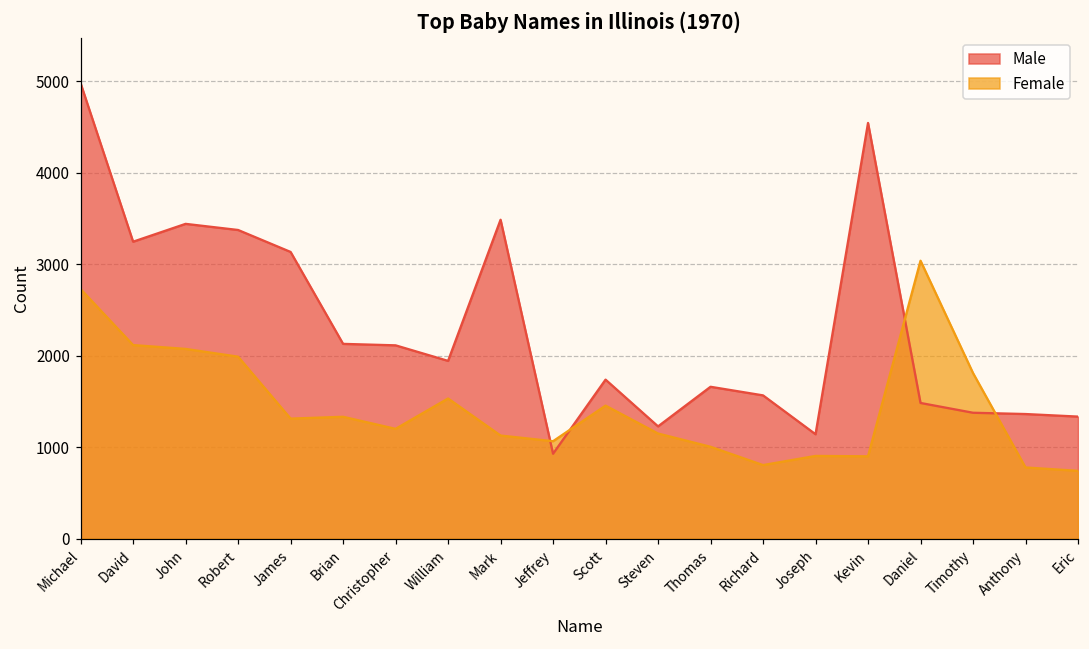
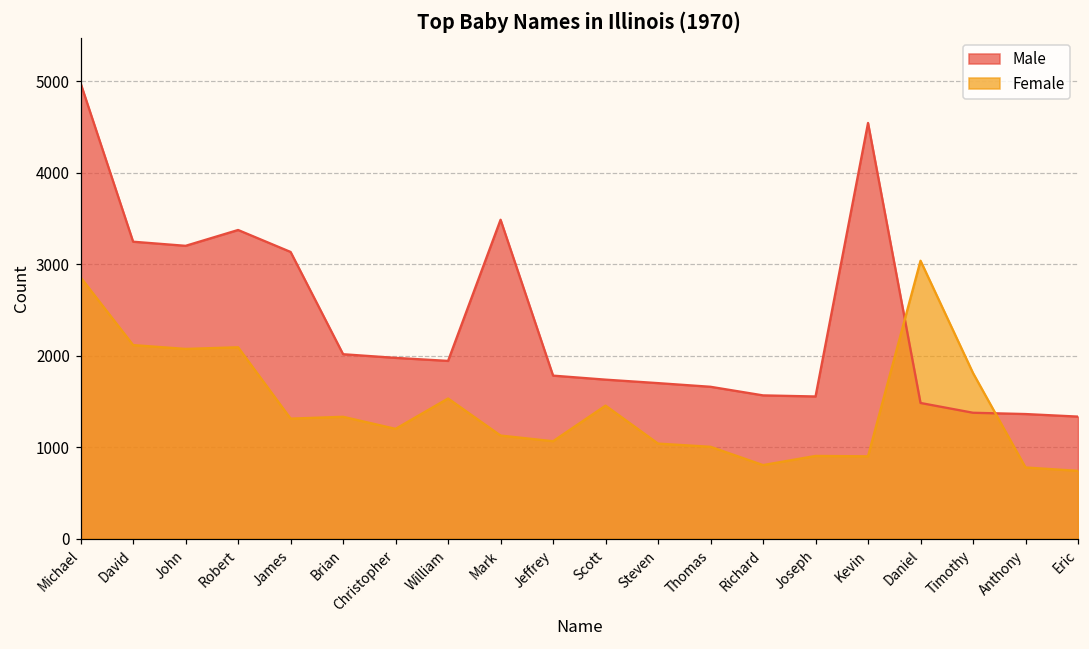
Female, Michael: 2700 -> 2900
Male, John: 3400 -> 3200
Female, Robert: 2000 -> 2100
Male, Brian: 2100 -> 2000
Male, Christopher: 2100 -> 2000
Male, Jeffrey: 900 -> 1800
Male, Steven: 1200 -> 1700
Female, Steven: 1200 -> 1000
Male, Joseph: 1100 -> 1600
